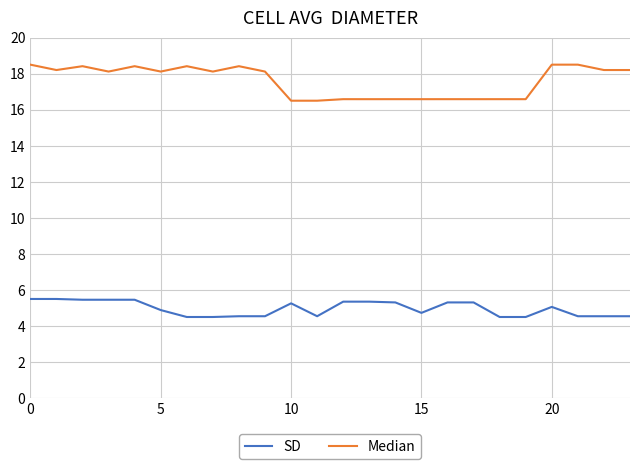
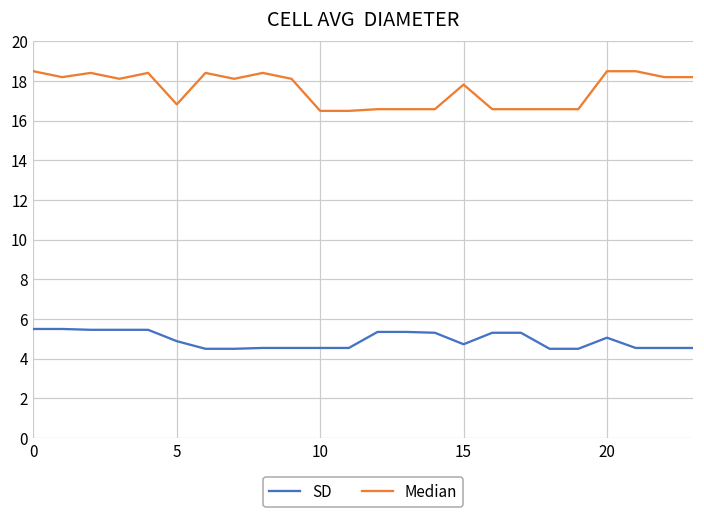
Median, 5: 18.1 -> 16.8
SD, 10: 5.3 -> 4.5
Median, 15: 16.6 -> 17.8
